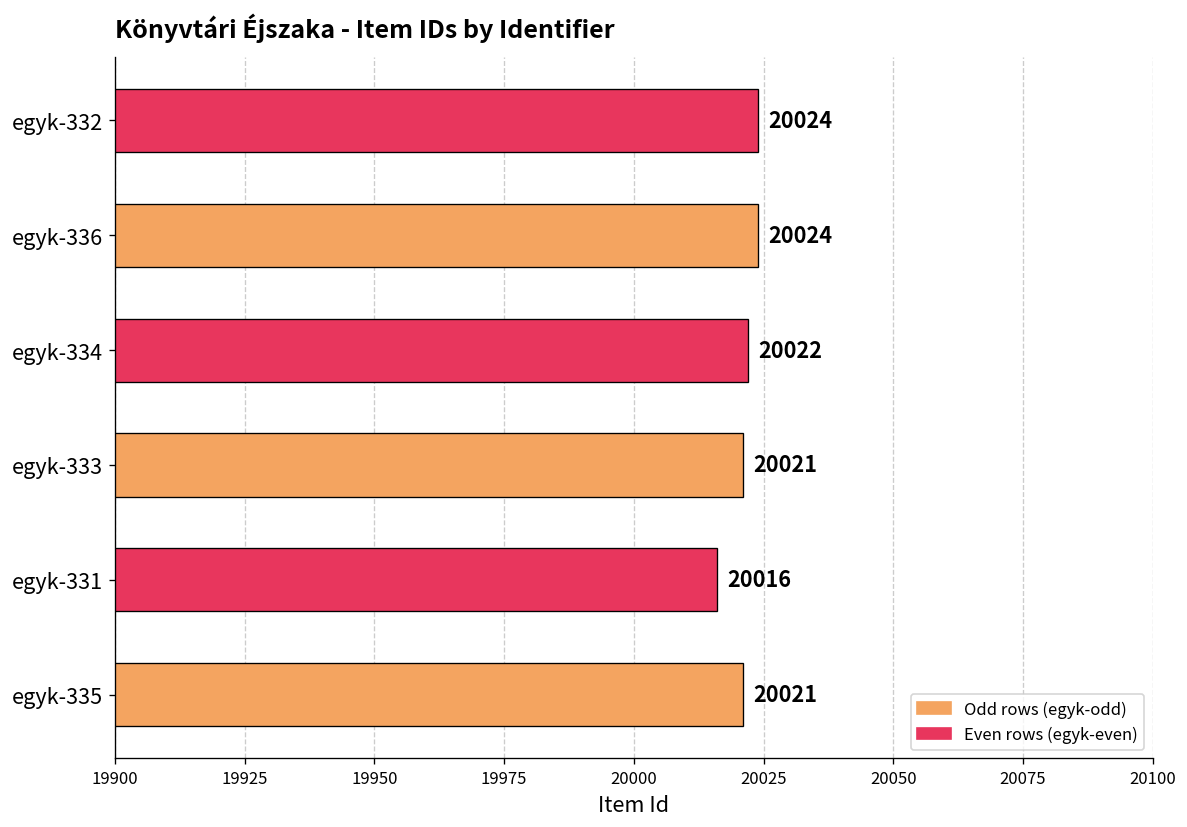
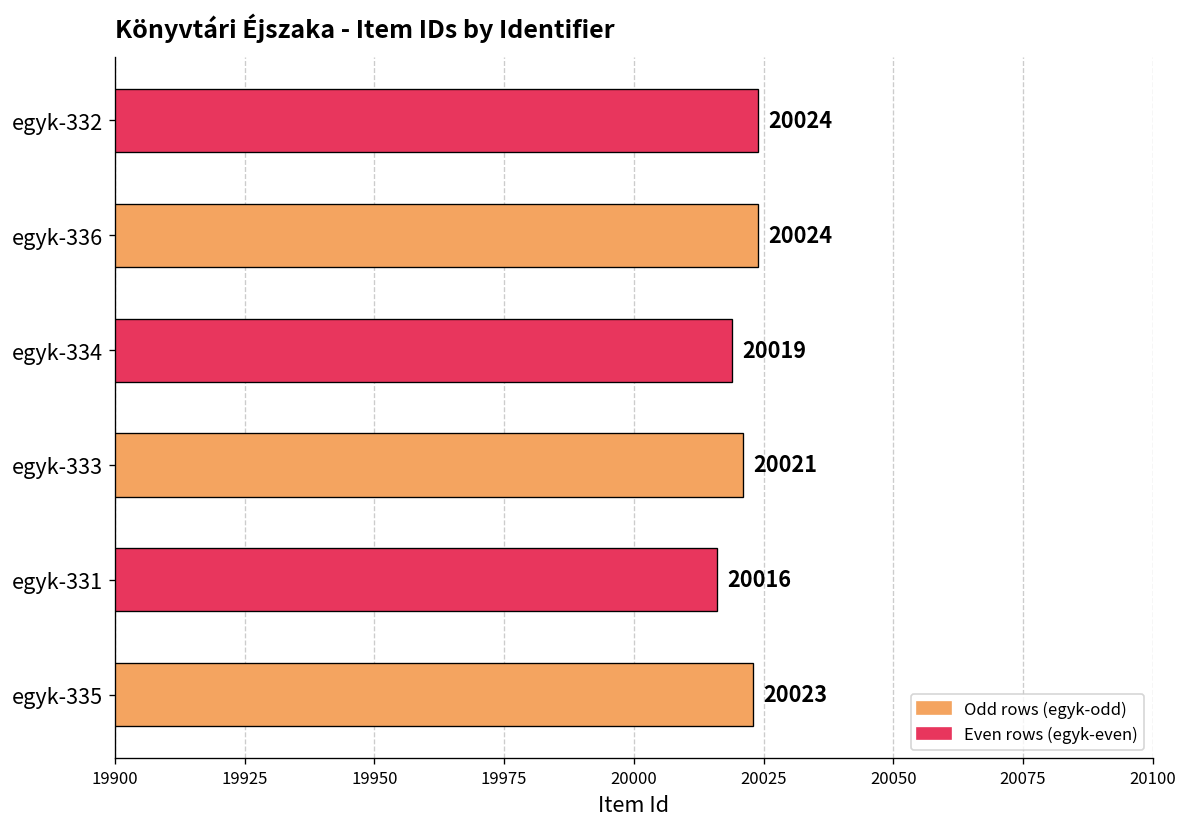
egyk-334: 20022 -> 20019
egyk-335: 20021 -> 20023
